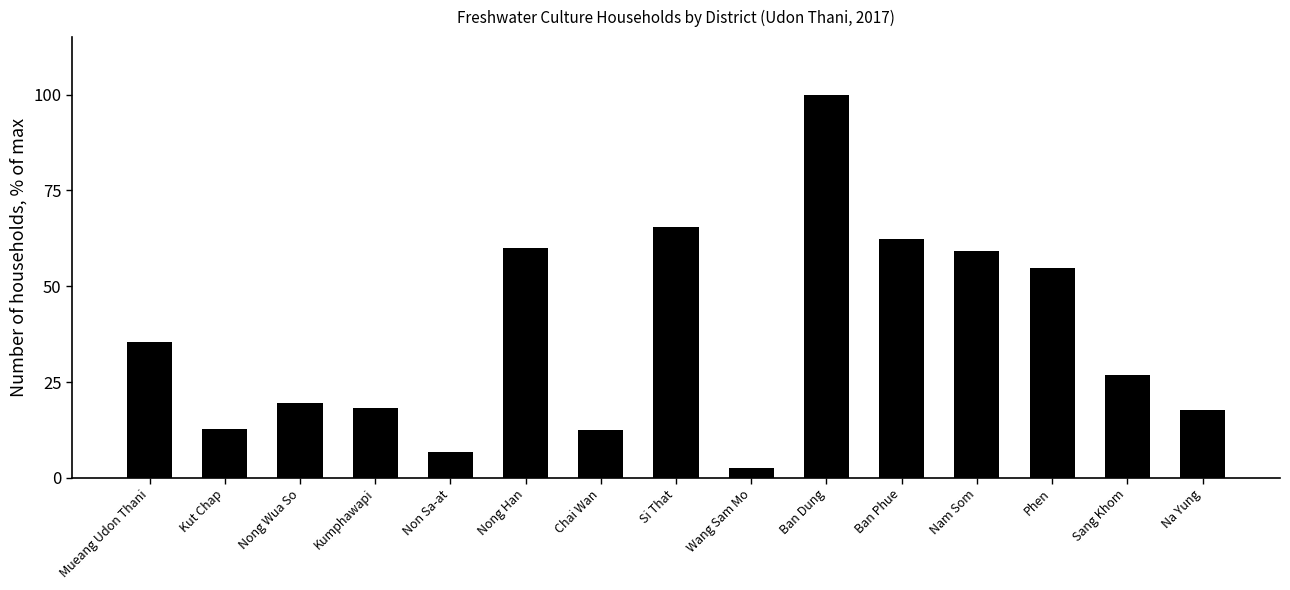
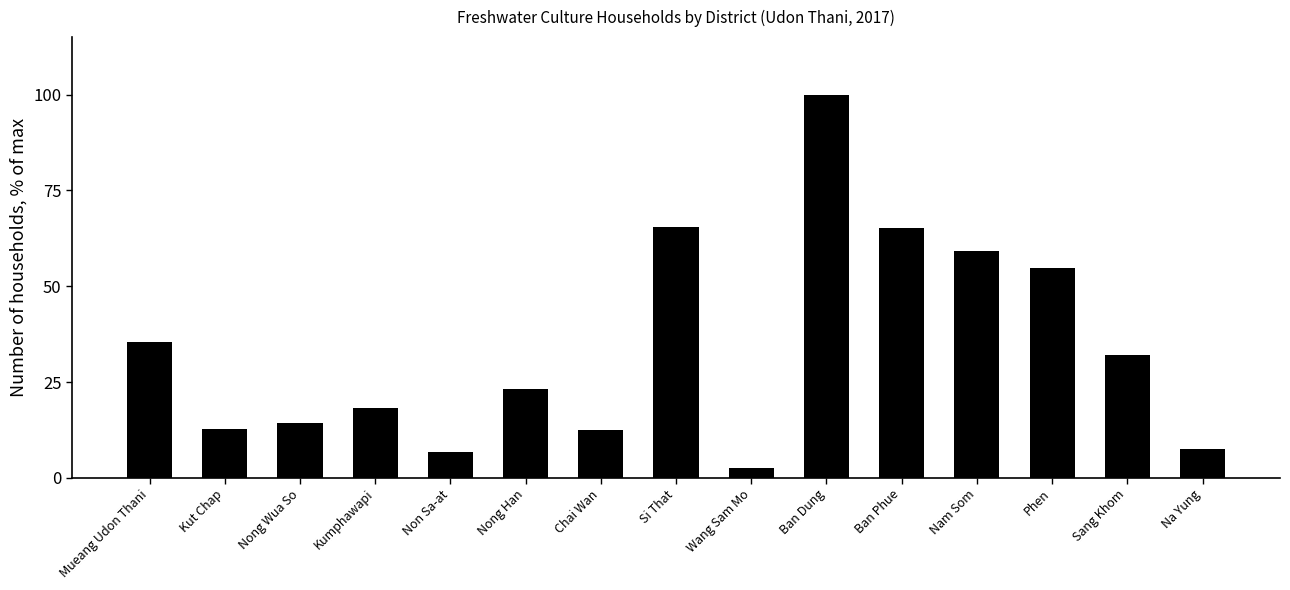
Nong Wua So: 20 -> 14
Nong Han: 60 -> 23
Ban Phue: 62 -> 65
Sang Khom: 27 -> 32
Na Yung: 18 -> 8
